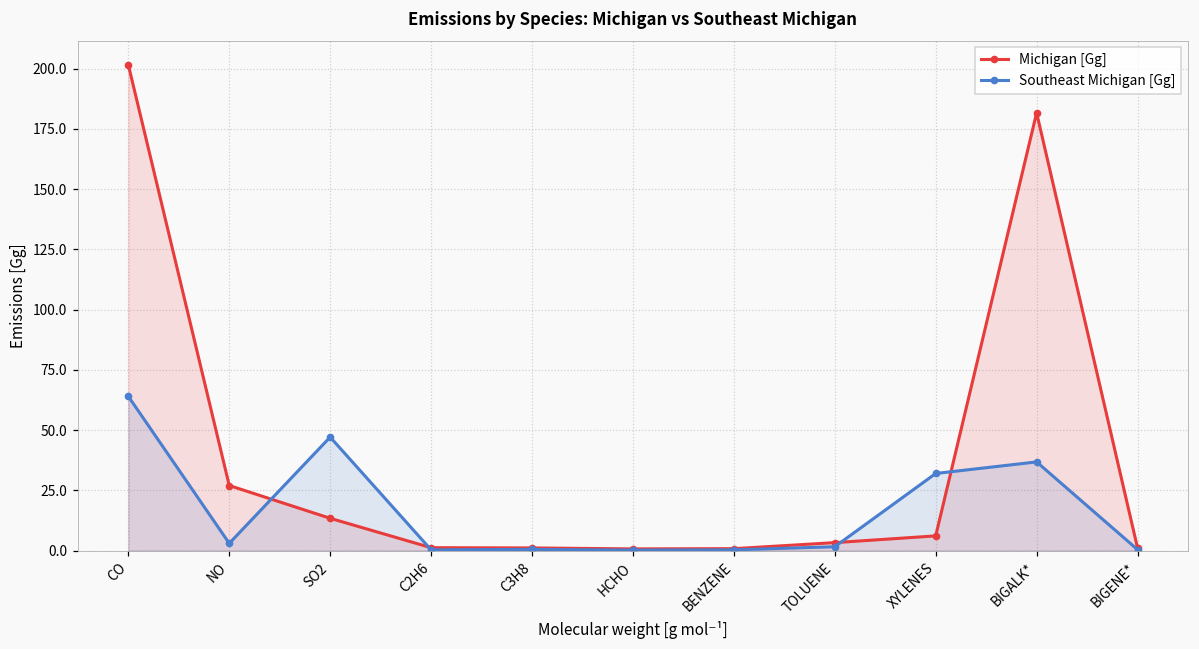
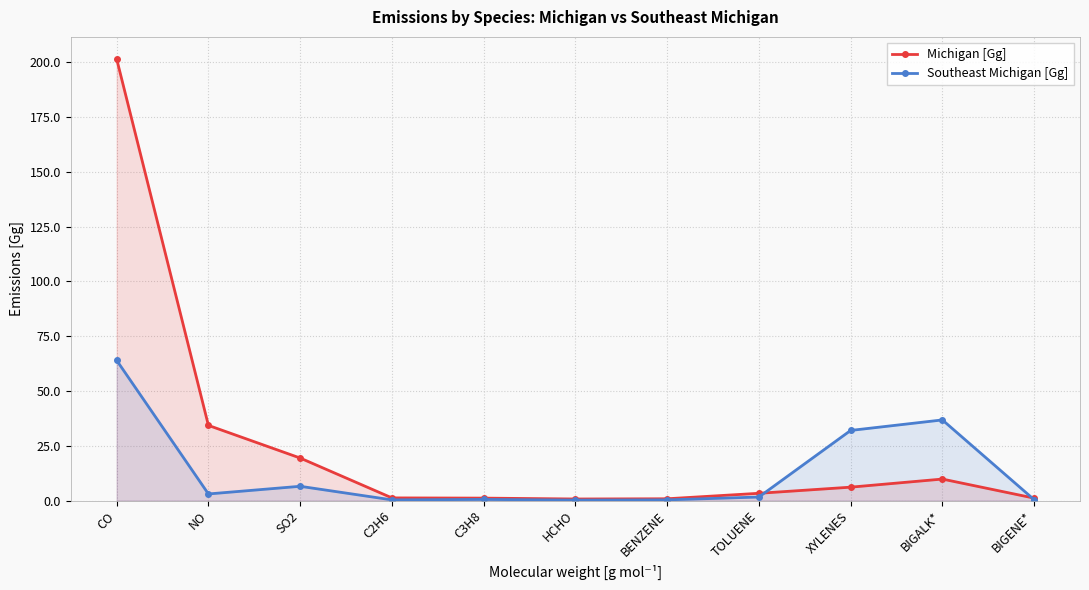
Michigan [Gg], NO: 27 -> 34
Michigan [Gg], SO2: 13 -> 19
Southeast Michigan [Gg], SO2: 47 -> 7
Michigan [Gg], BIGALK*: 182 -> 10
